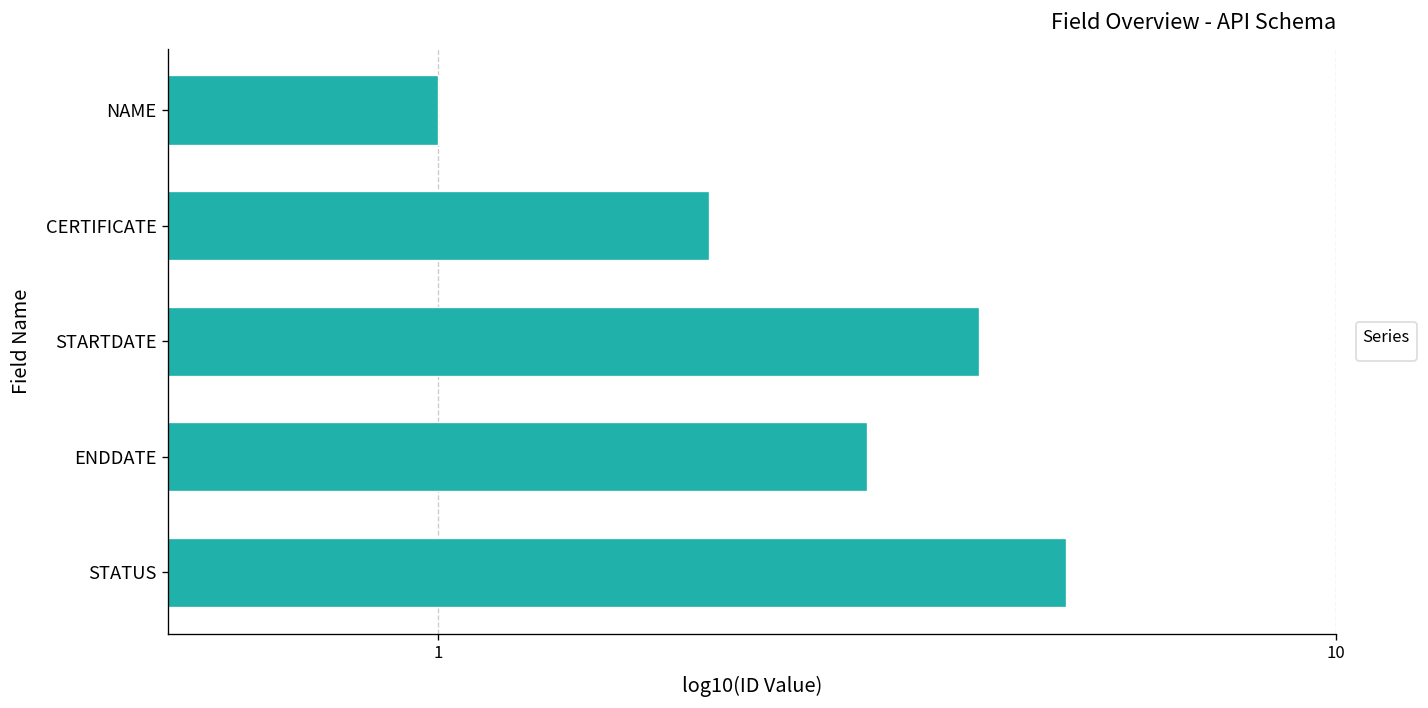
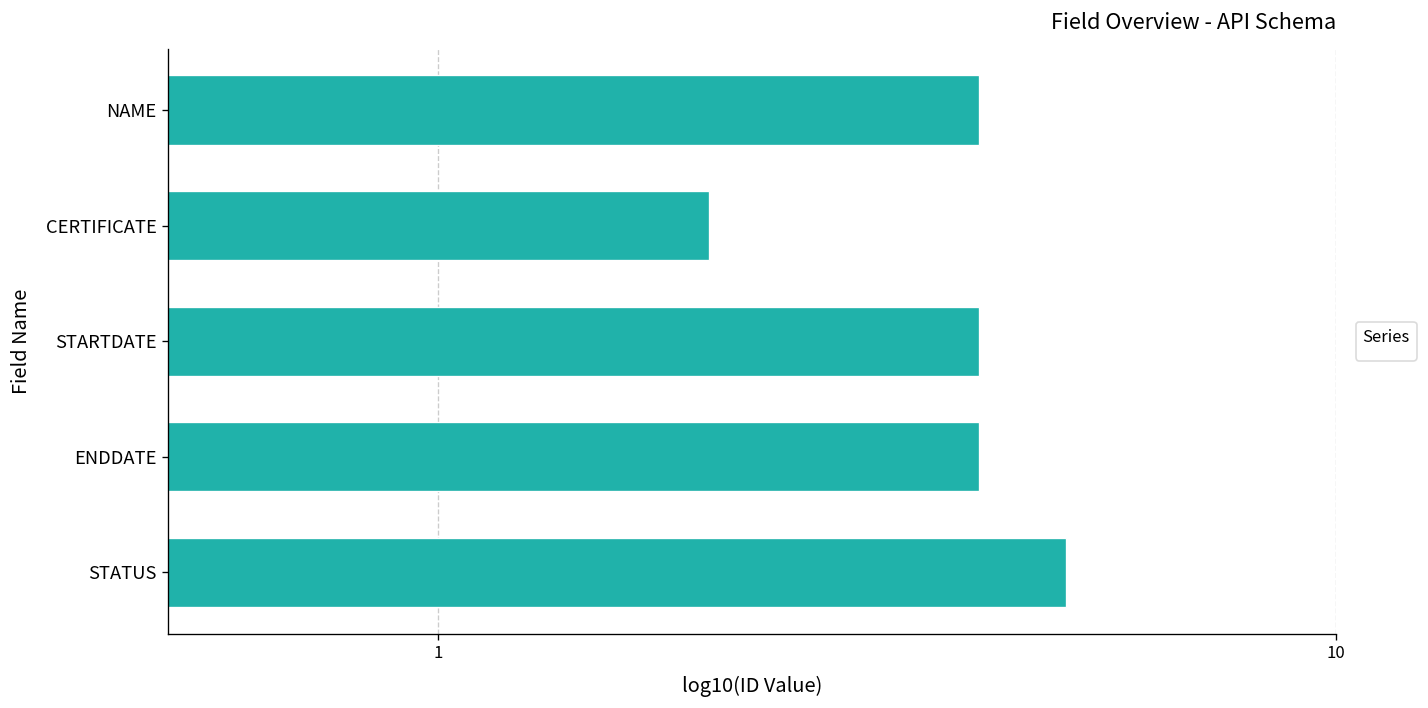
NAME: 1 -> 4
ENDDATE: 3 -> 4
